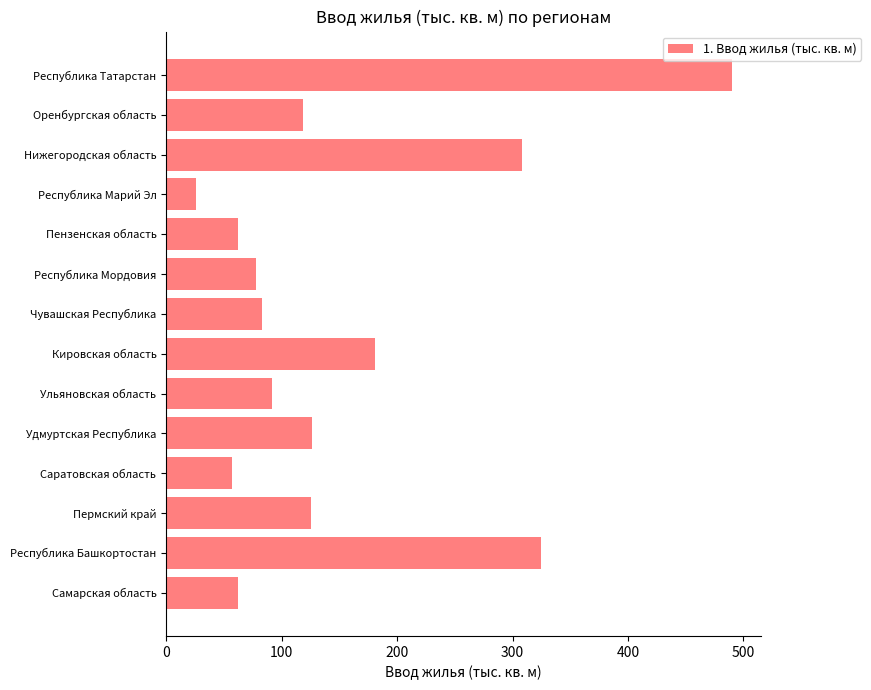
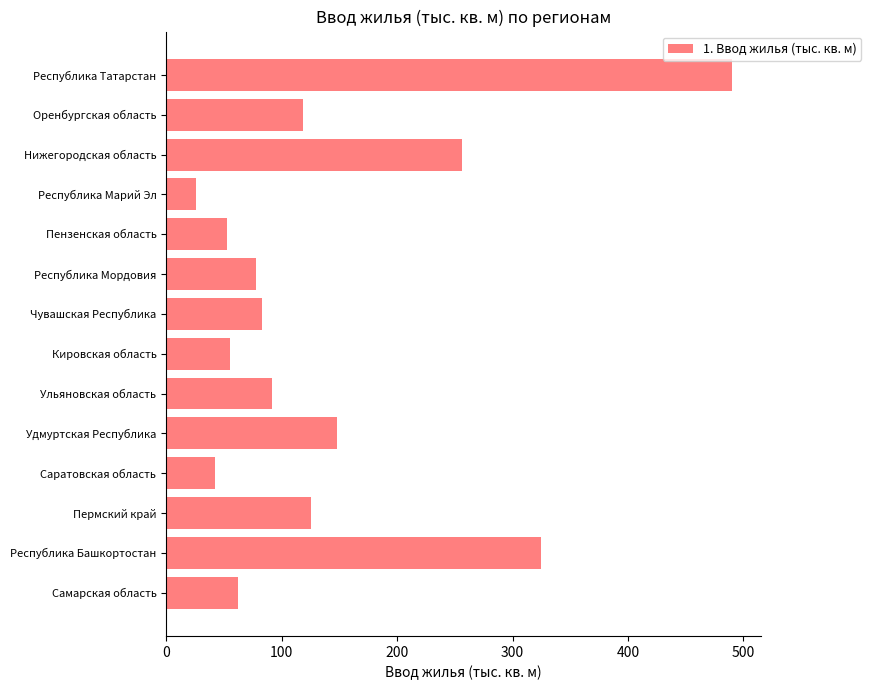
Нижегородская область: 308 -> 256
Пензенская область: 62 -> 53
Кировская область: 181 -> 55
Удмуртская Республика: 126 -> 148
Саратовская область: 57 -> 42
